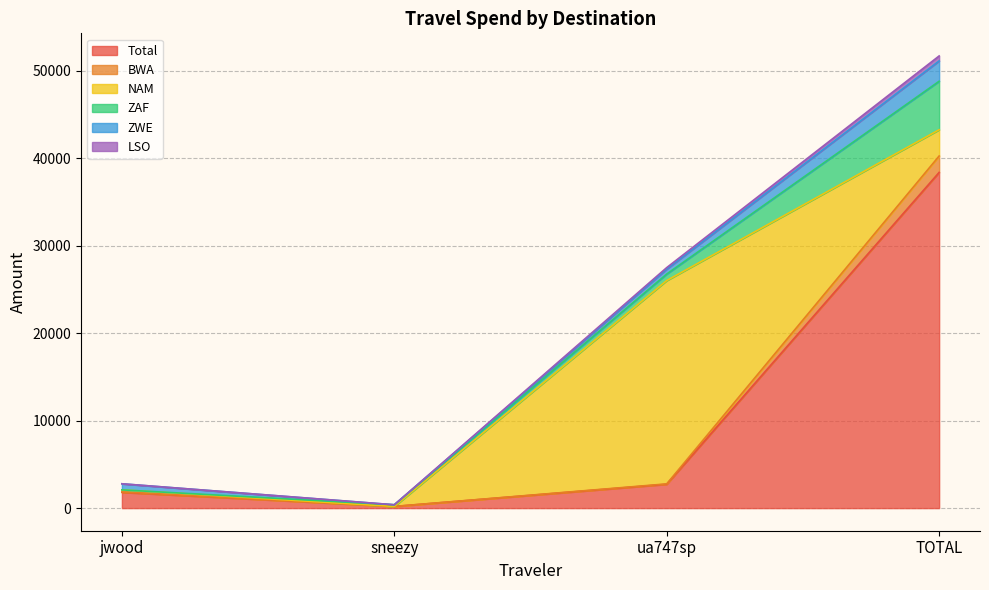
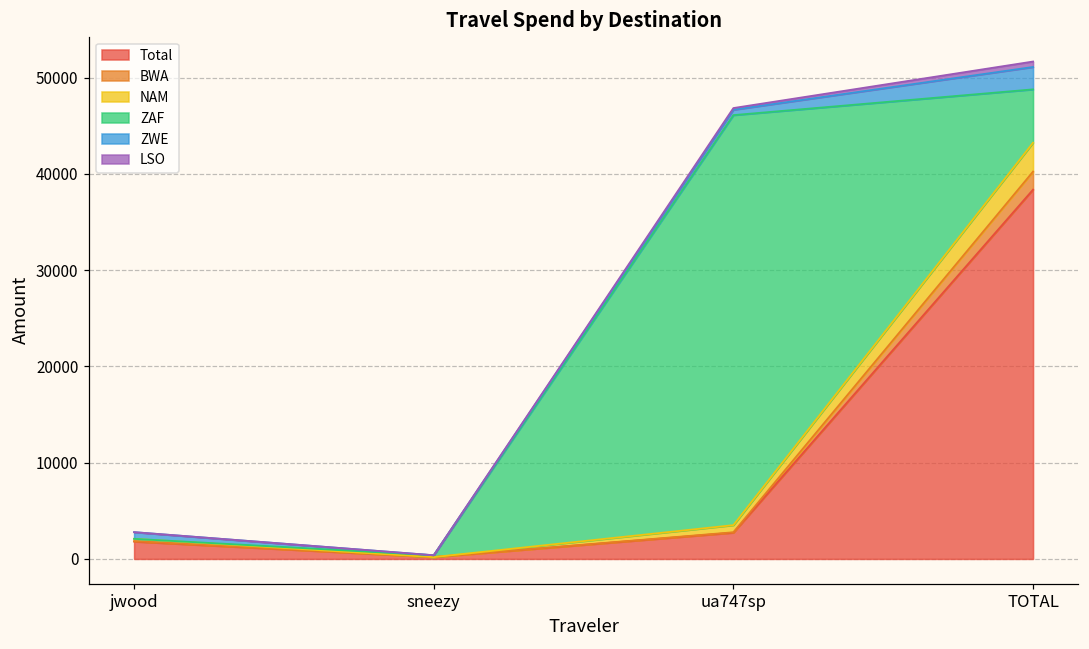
NAM, ua747sp: 23000 -> 1000
ZAF, ua747sp: 1000 -> 43000
